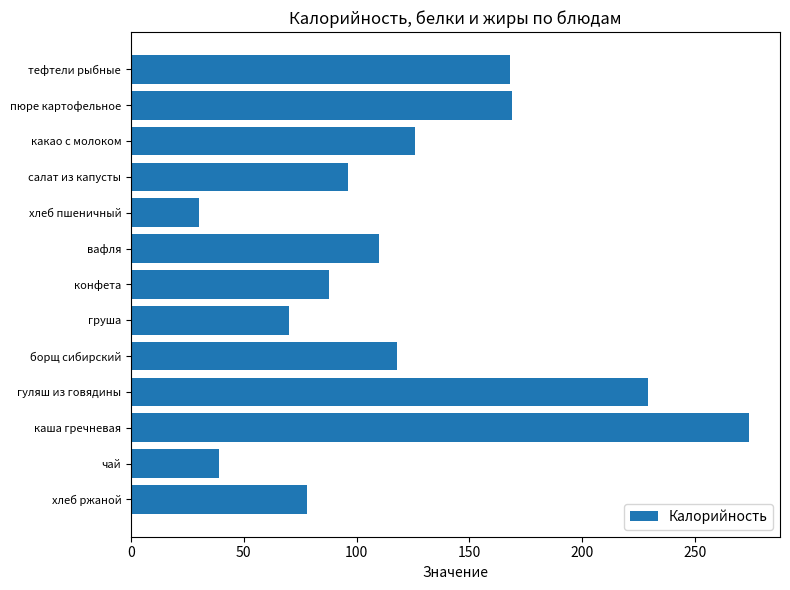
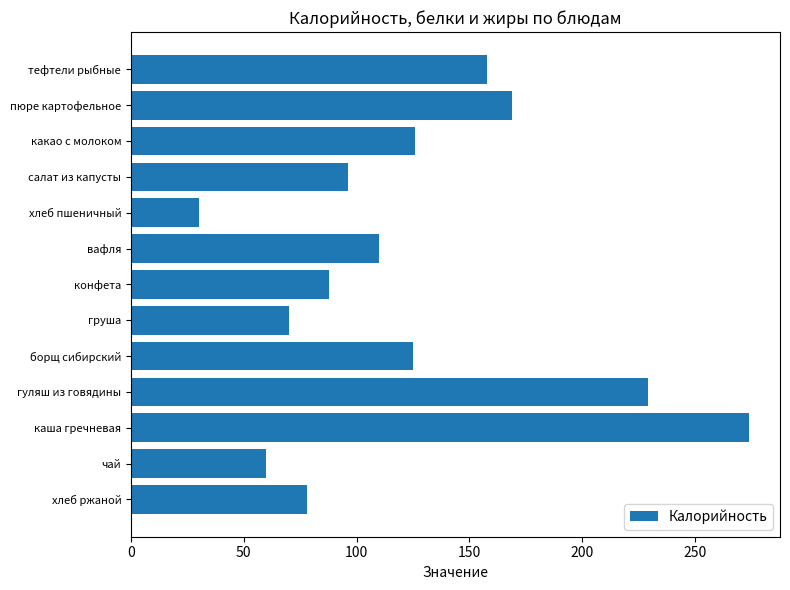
тефтели рыбные: 168 -> 158
борщ сибирский: 118 -> 125
чай: 39 -> 60
